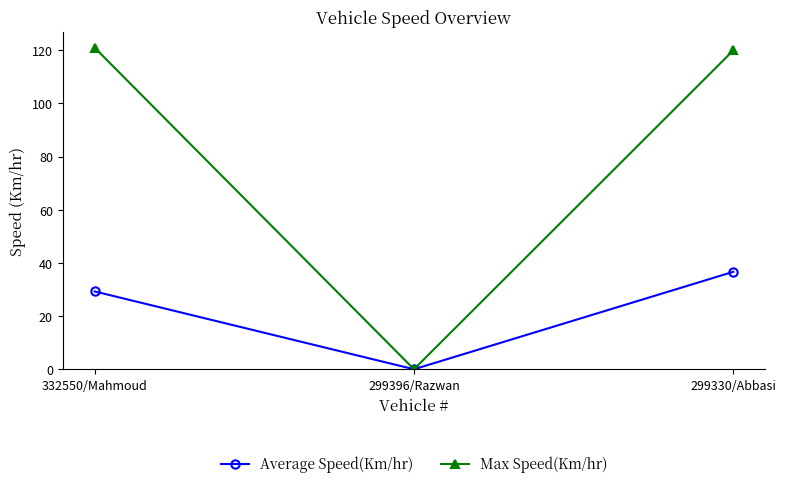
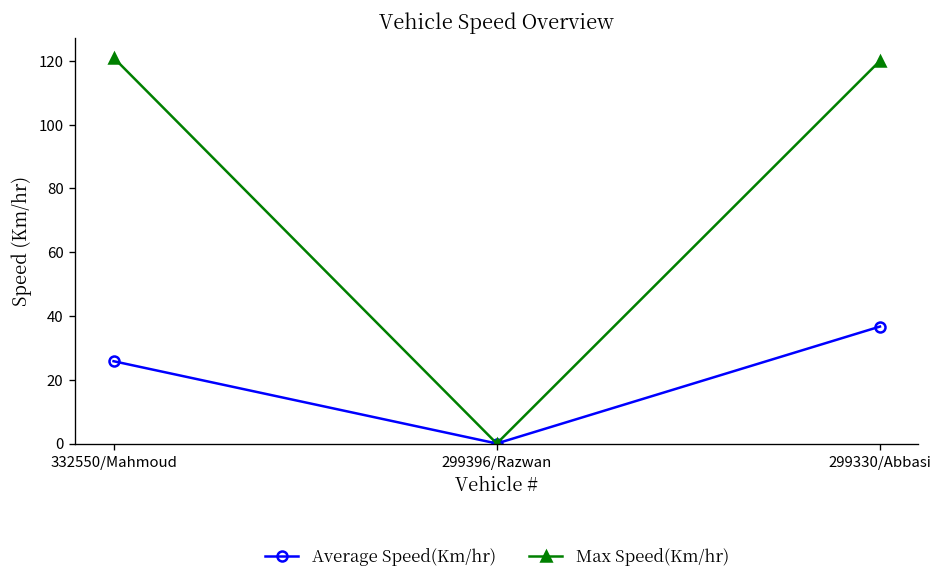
Average Speed(Km/hr), 332550/Mahmoud: 29 -> 26
